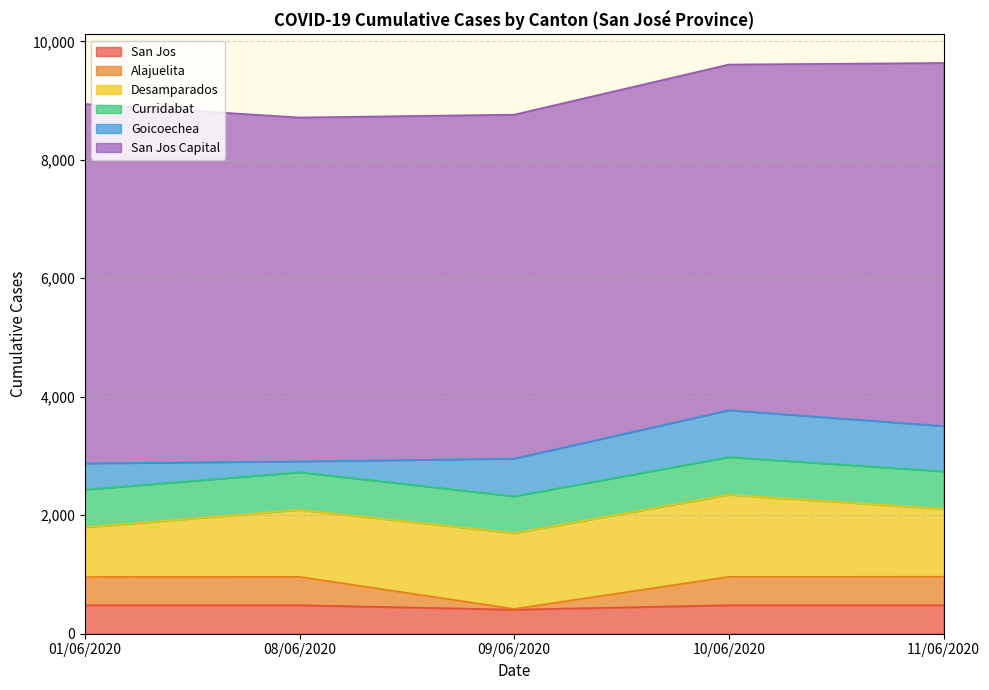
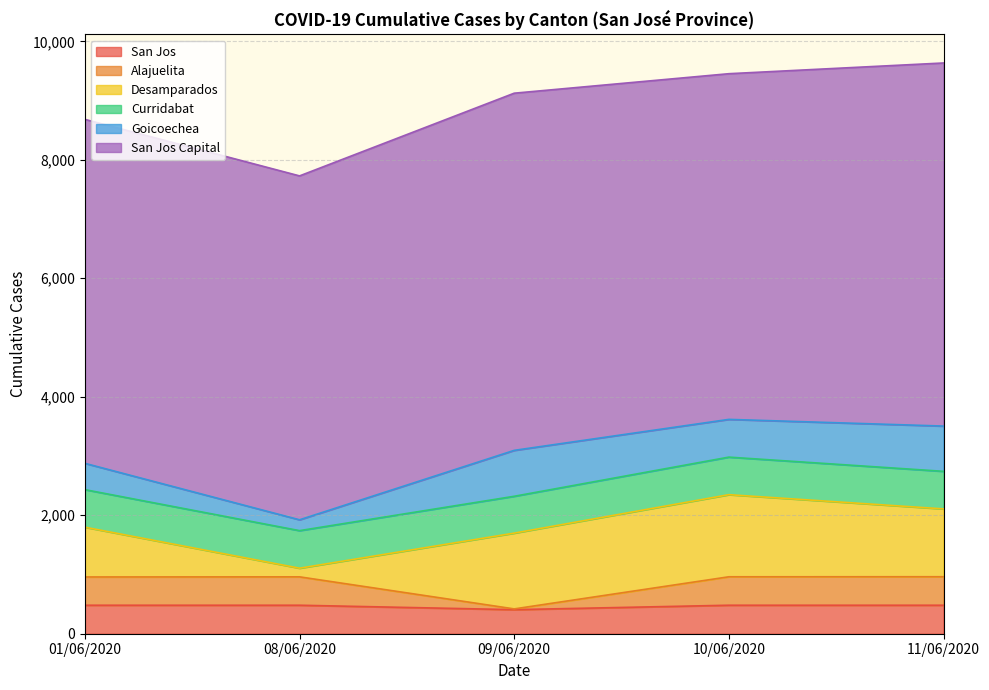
San Jos Capital, 01/06/2020: 6,100 -> 5,800
Desamparados, 08/06/2020: 1,100 -> 100
Goicoechea, 09/06/2020: 600 -> 800
San Jos Capital, 09/06/2020: 5,800 -> 6,000
Goicoechea, 10/06/2020: 800 -> 600
